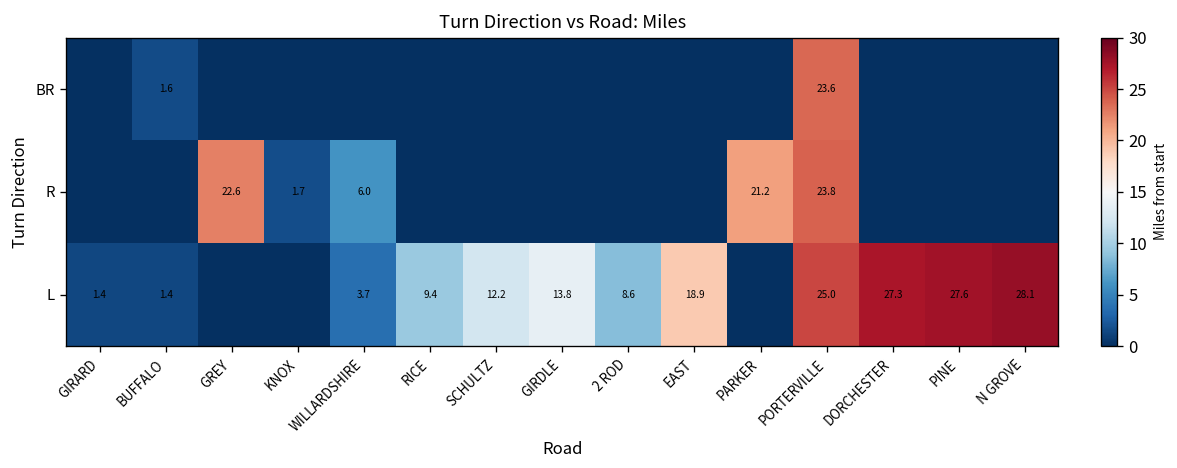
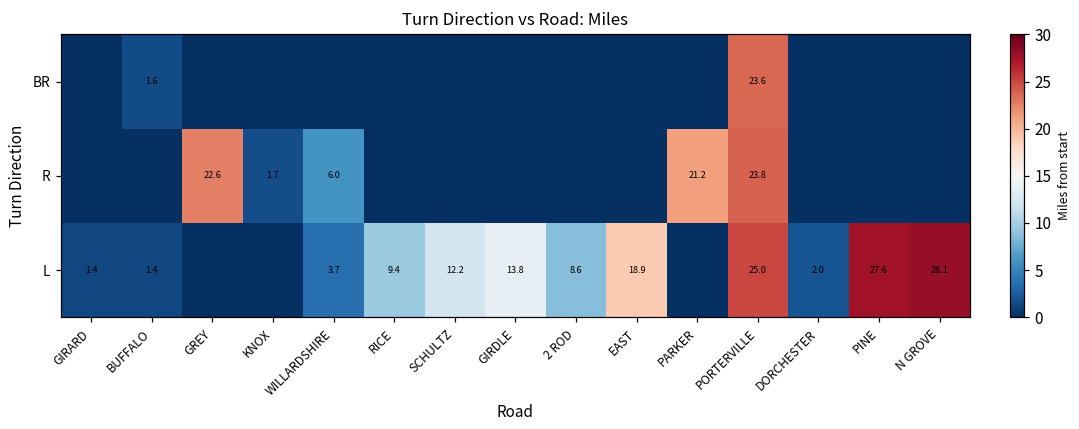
L, DORCHESTER: 27.3 -> 2.0
